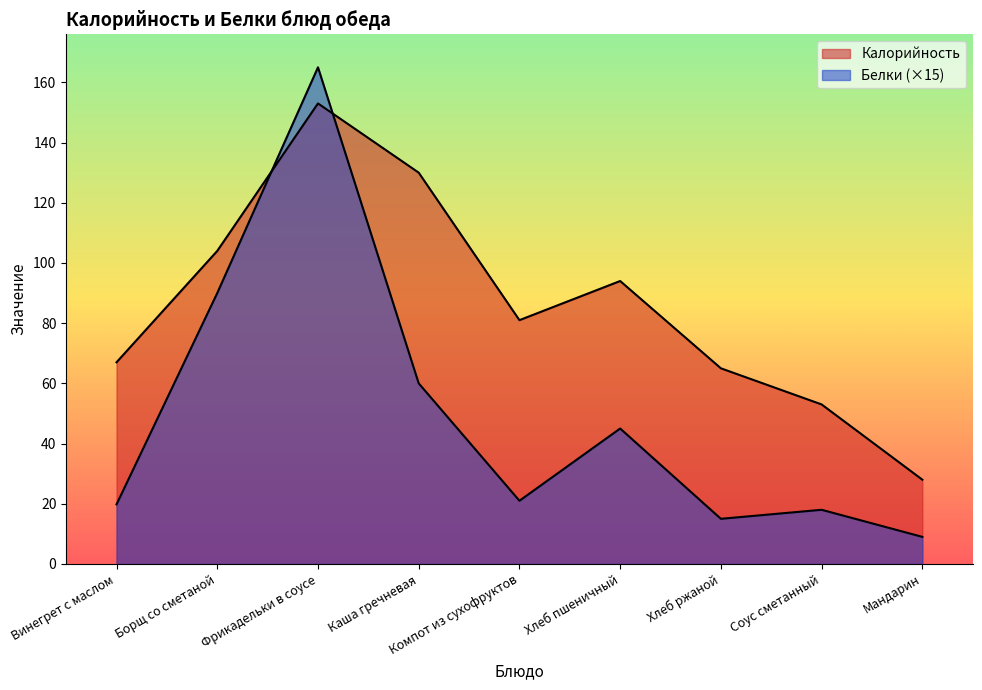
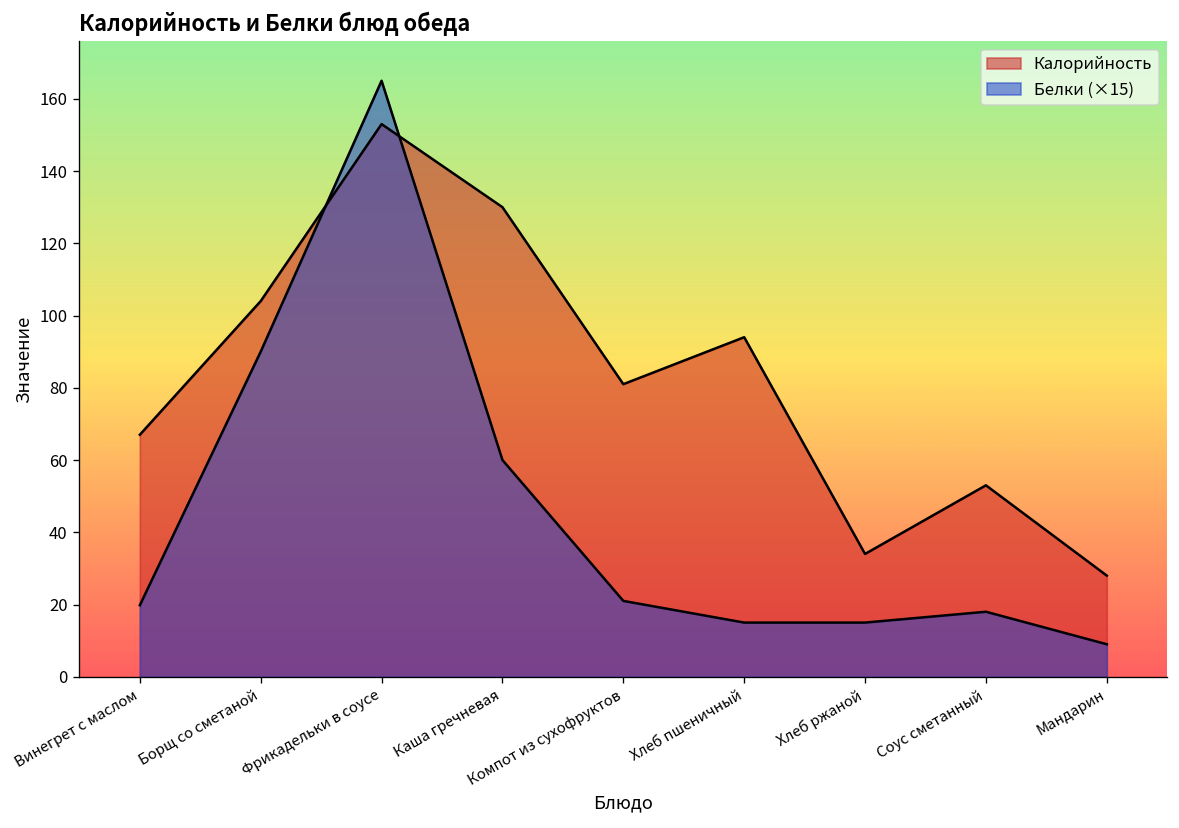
Белки (×15), Хлеб пшеничный: 45 -> 15
Калорийность, Хлеб ржаной: 65 -> 34
